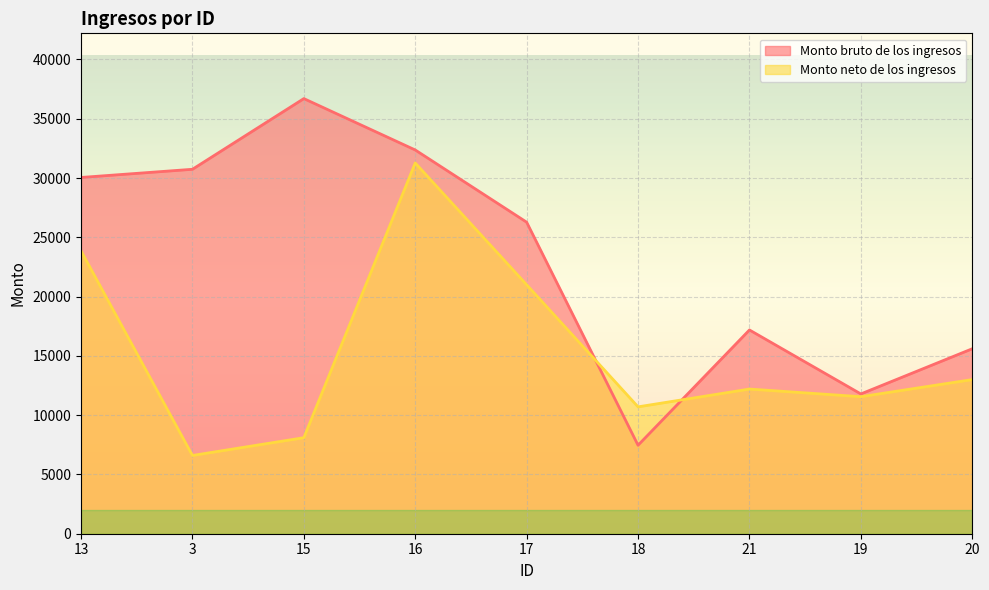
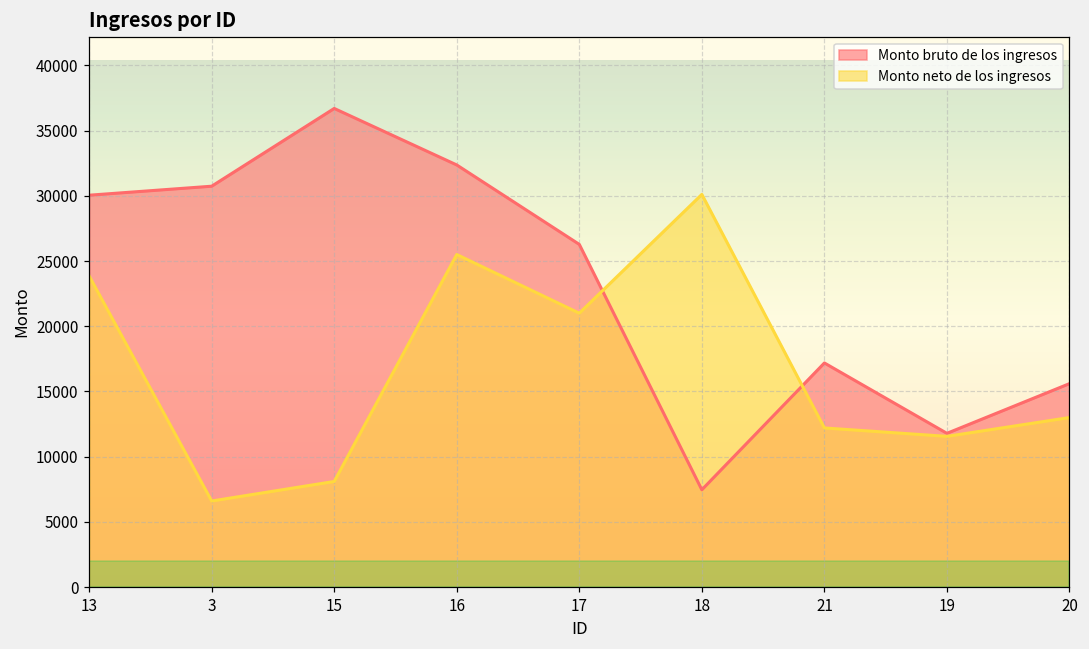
Monto neto de los ingresos, 16: 31300 -> 25500
Monto neto de los ingresos, 18: 10700 -> 30100
